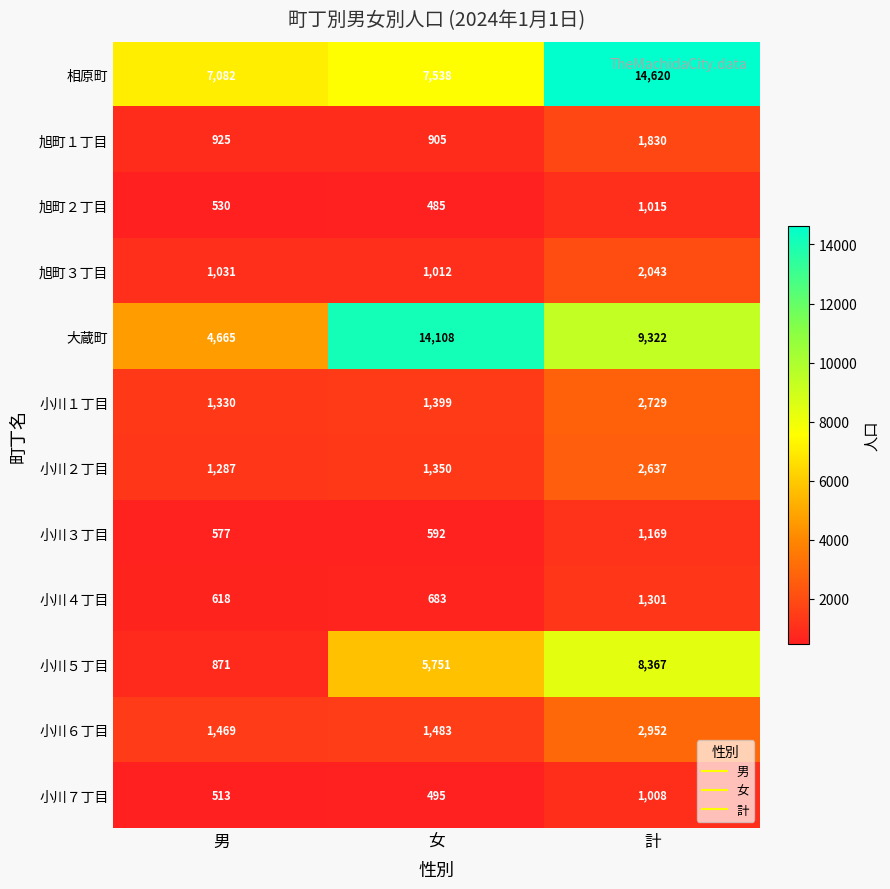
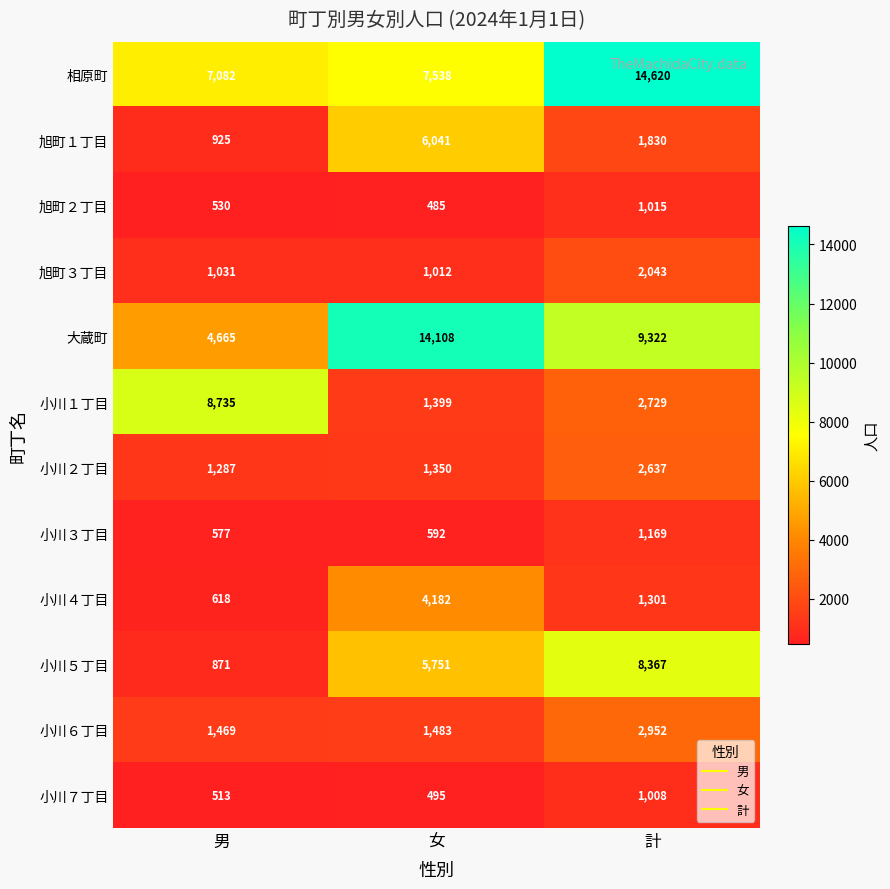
旭町１丁目, 女: 905 -> 6,041
小川１丁目, 男: 1,330 -> 8,735
小川４丁目, 女: 683 -> 4,182
